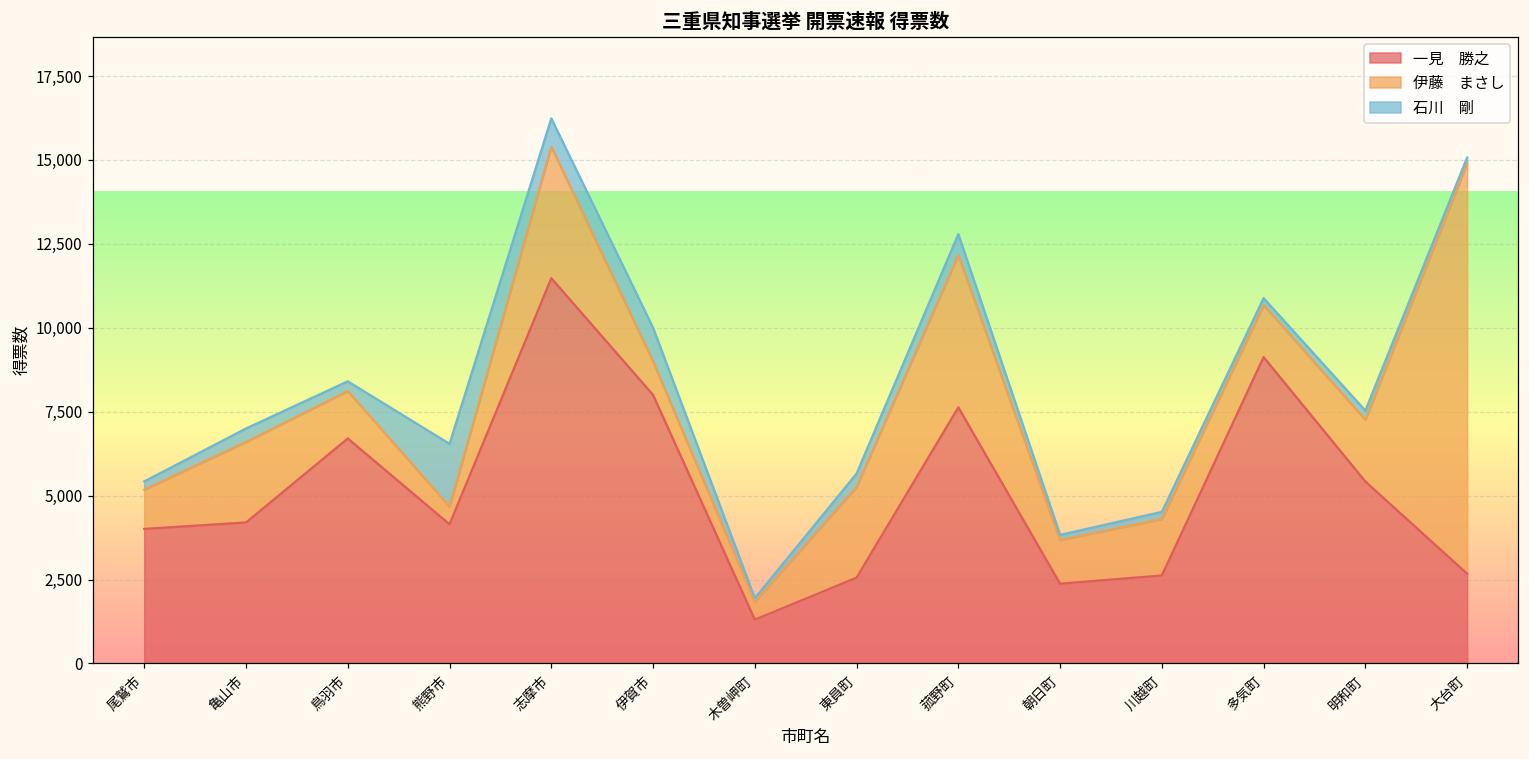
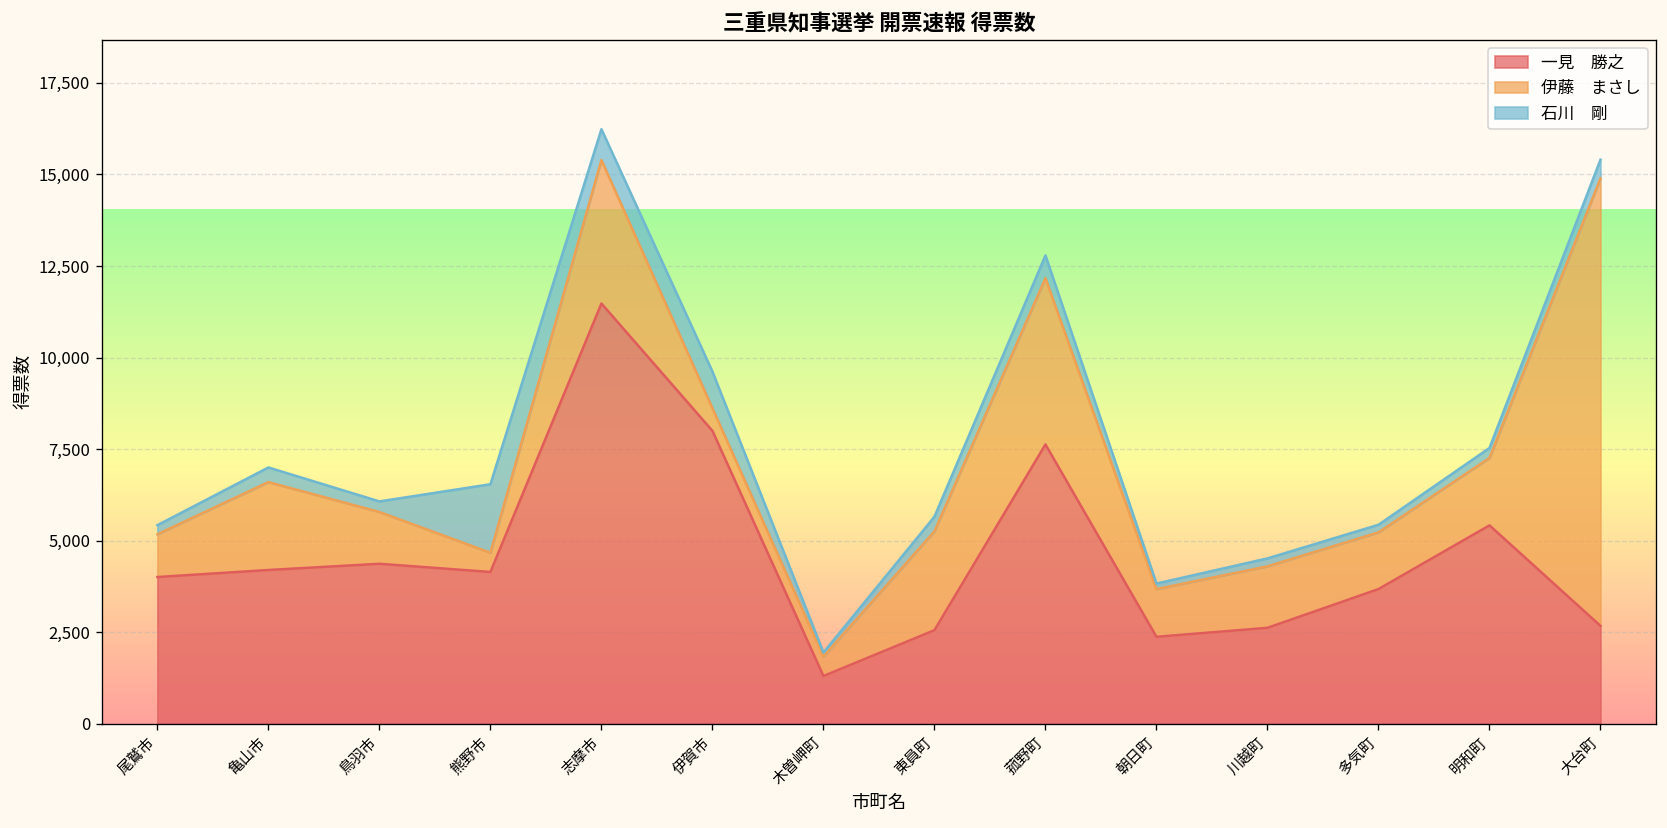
一見 勝之, 鳥羽市: 6,700 -> 4,400
伊藤 まさし, 伊賀市: 1,000 -> 600
一見 勝之, 多気町: 9,100 -> 3,700
石川 剛, 大台町: 200 -> 500
